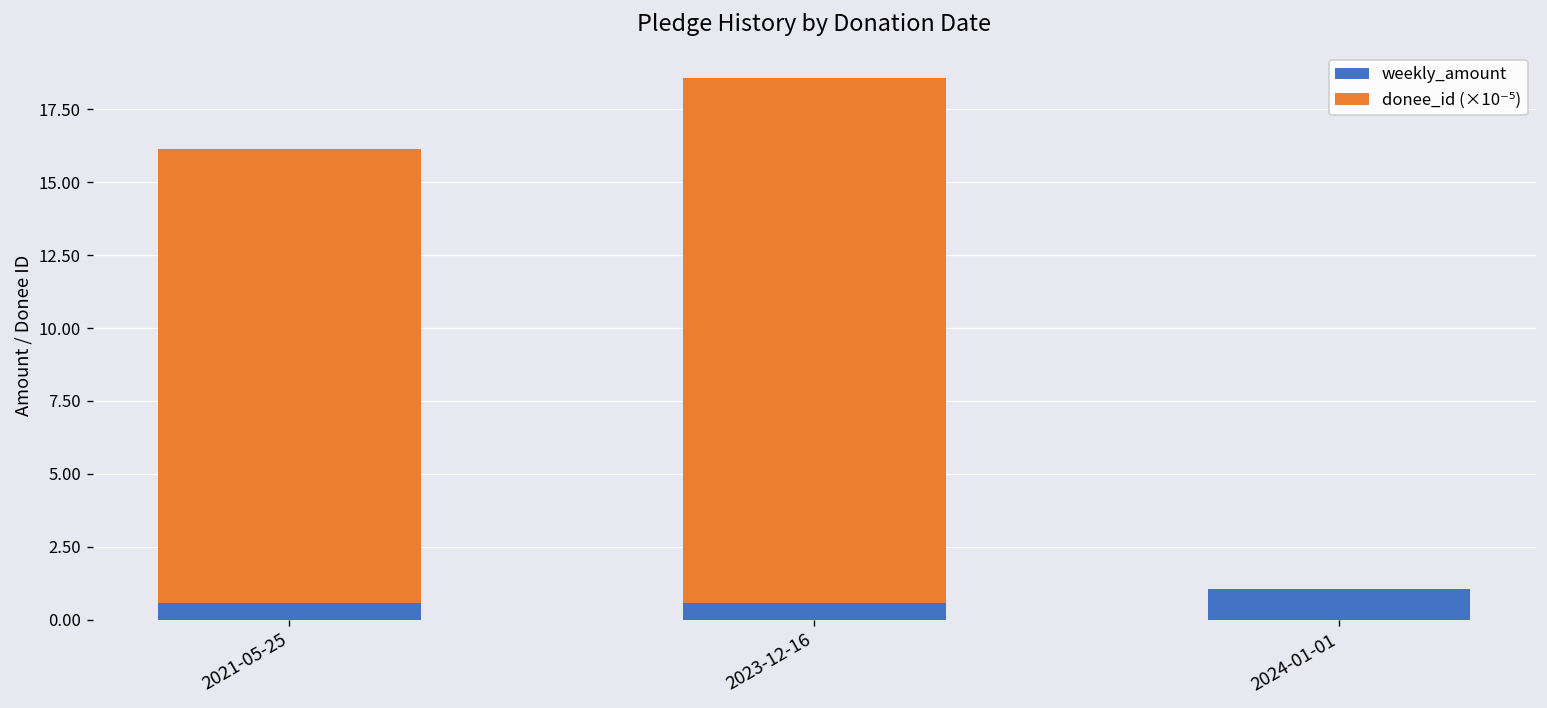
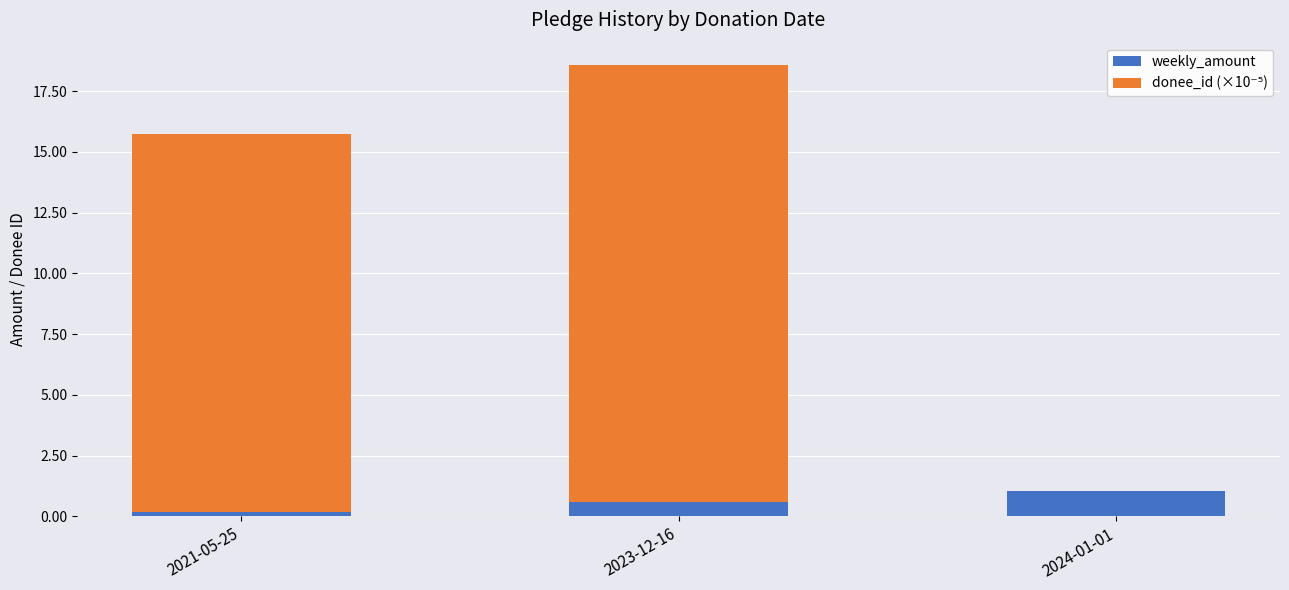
weekly_amount, 2021-05-25: 0.6 -> 0.2
